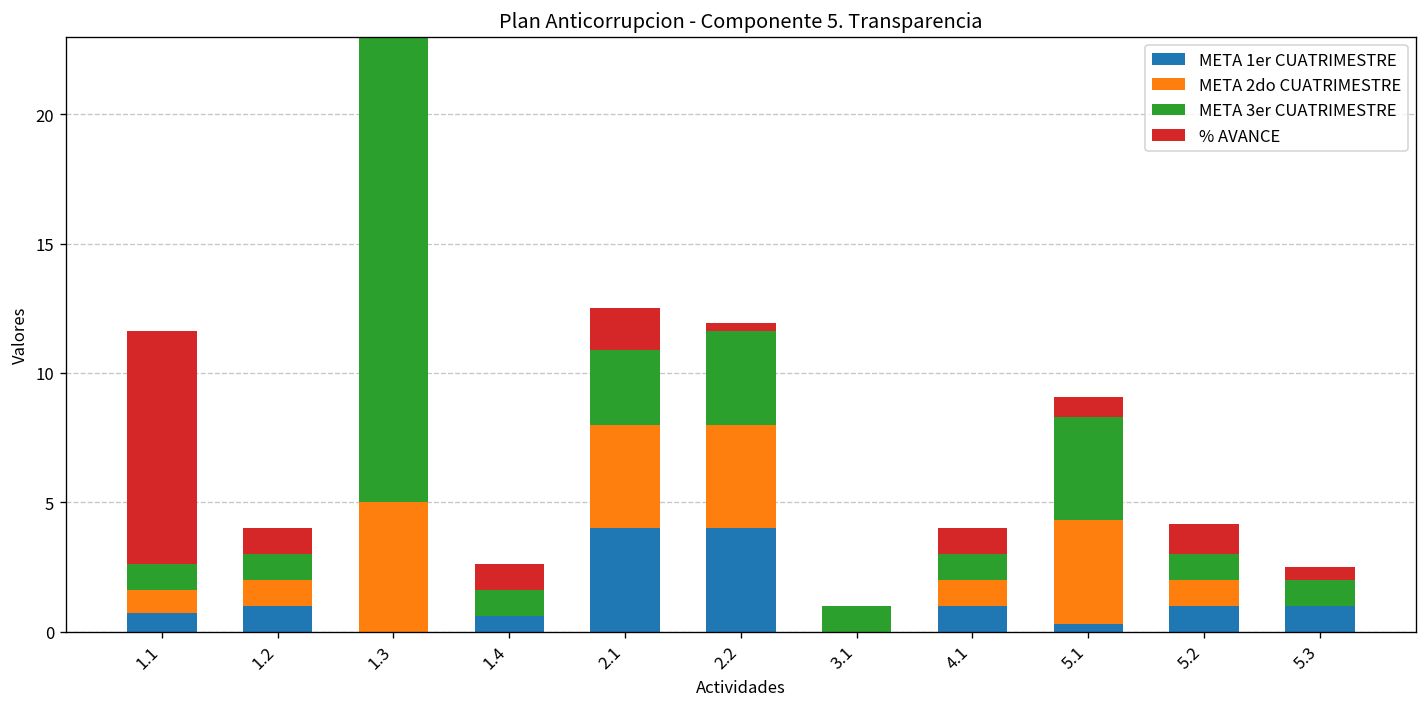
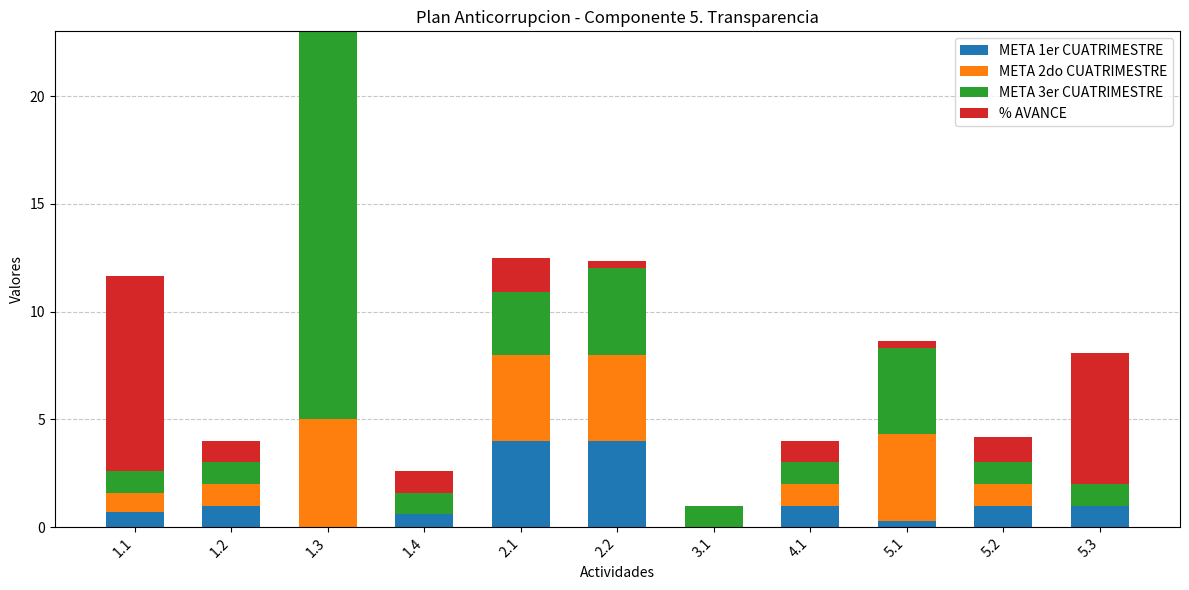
META 3er CUATRIMESTRE, 2.2: 3.6 -> 4.0
% AVANCE, 5.1: 0.8 -> 0.3
% AVANCE, 5.3: 0.5 -> 6.1
